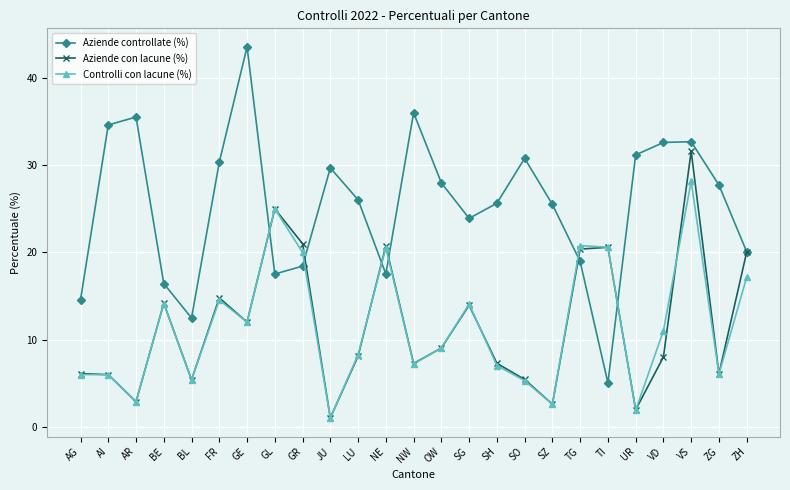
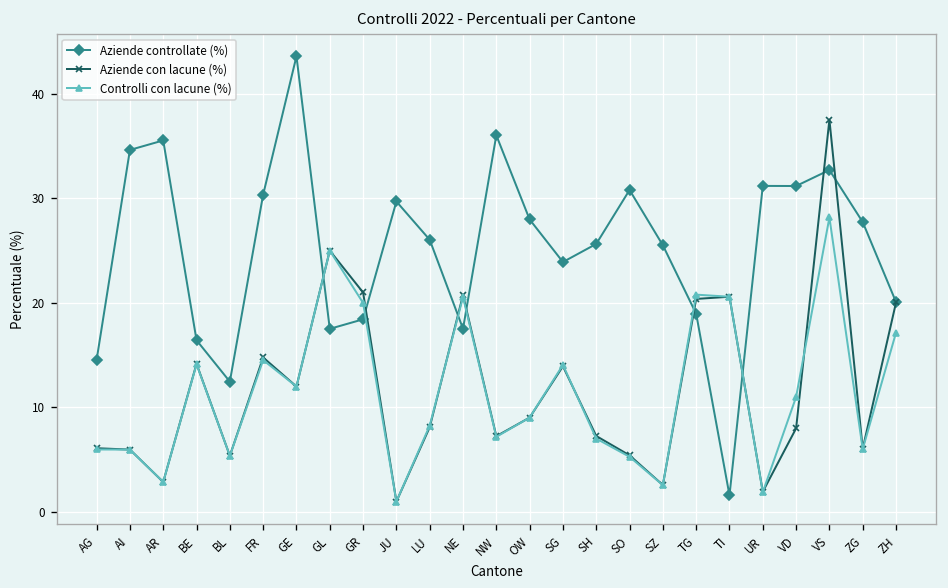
Aziende controllate (%), TI: 5 -> 2
Aziende controllate (%), VD: 33 -> 31
Aziende con lacune (%), VS: 32 -> 38
